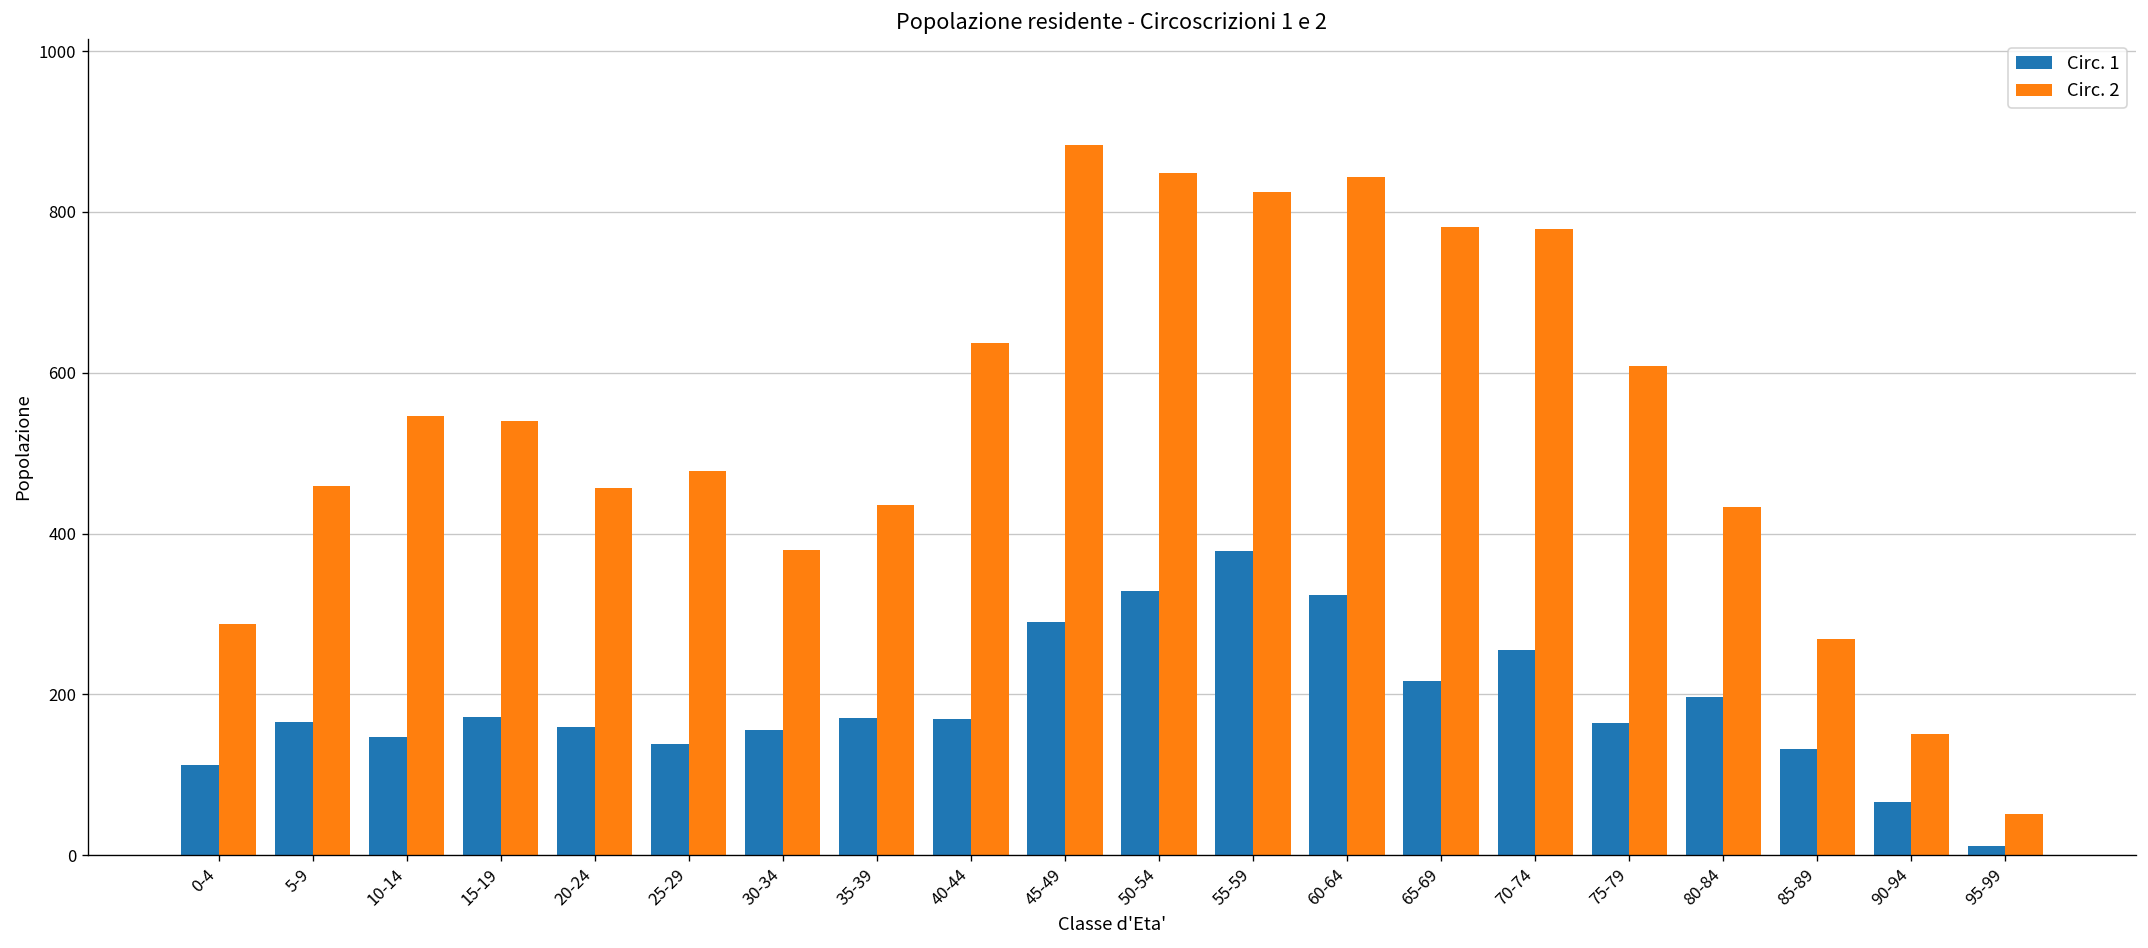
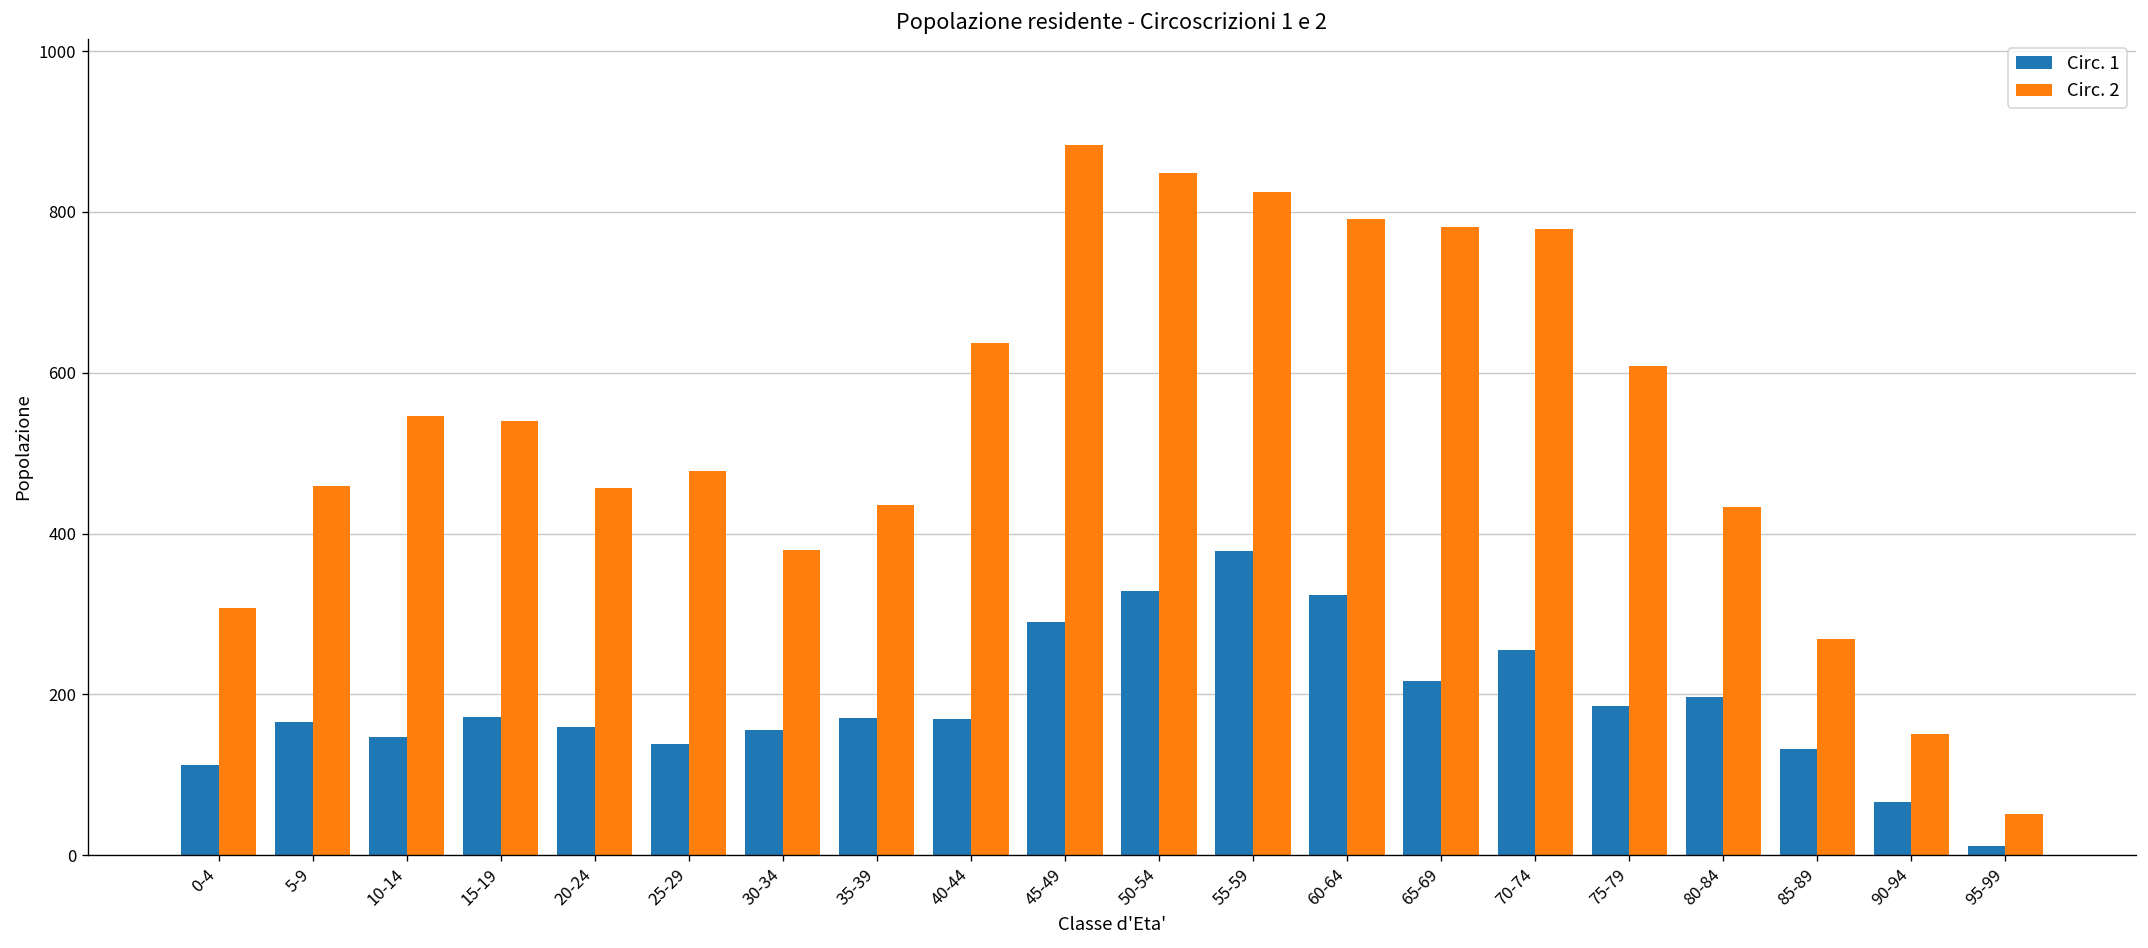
Circ. 2, 0-4: 290 -> 310
Circ. 2, 60-64: 840 -> 790
Circ. 1, 75-79: 160 -> 190
